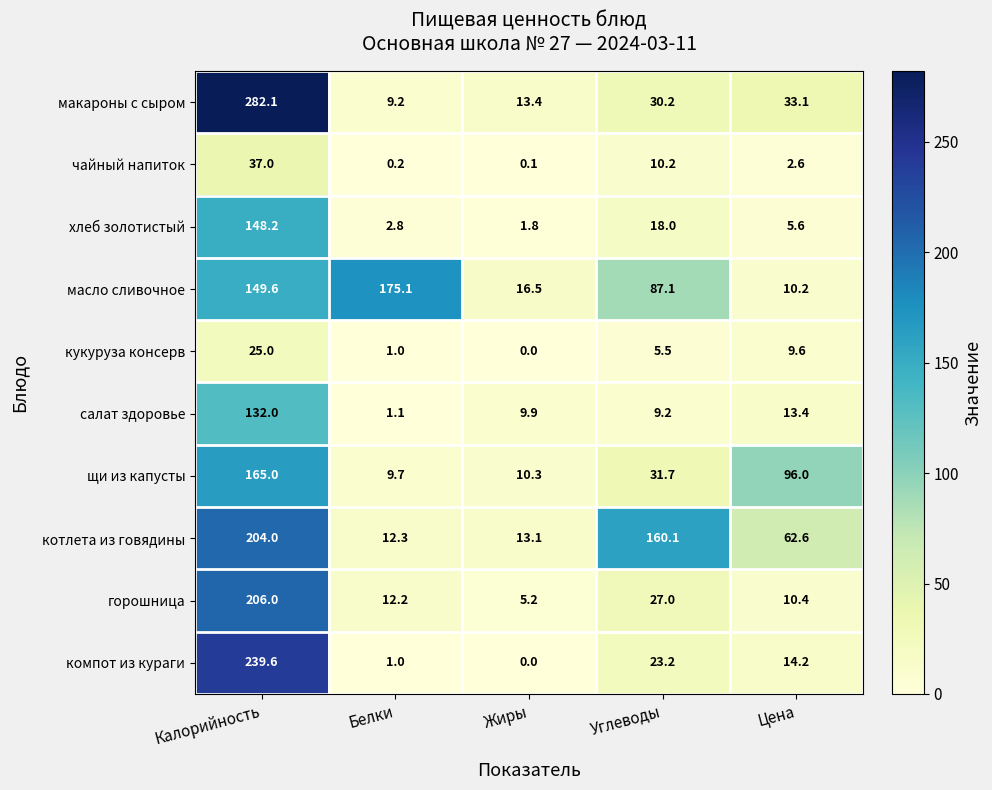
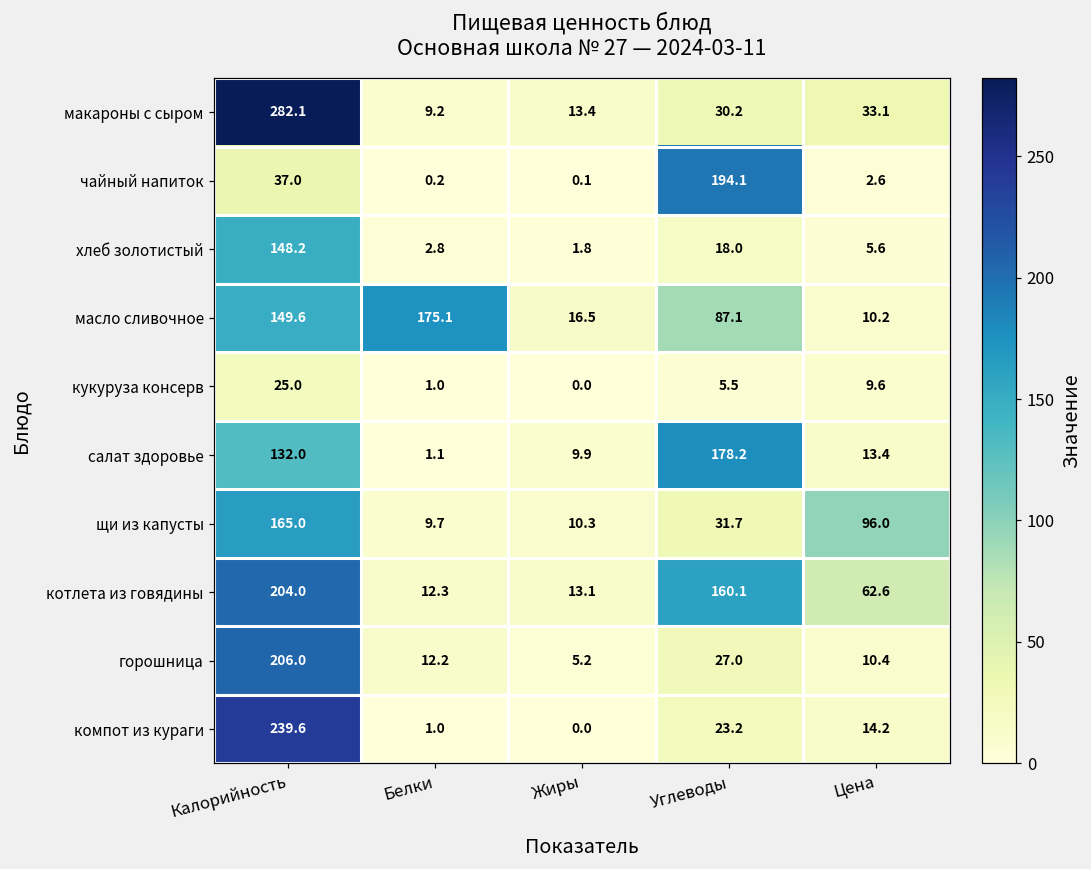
чайный напиток, Углеводы: 10.2 -> 194.1
салат здоровье, Углеводы: 9.2 -> 178.2
